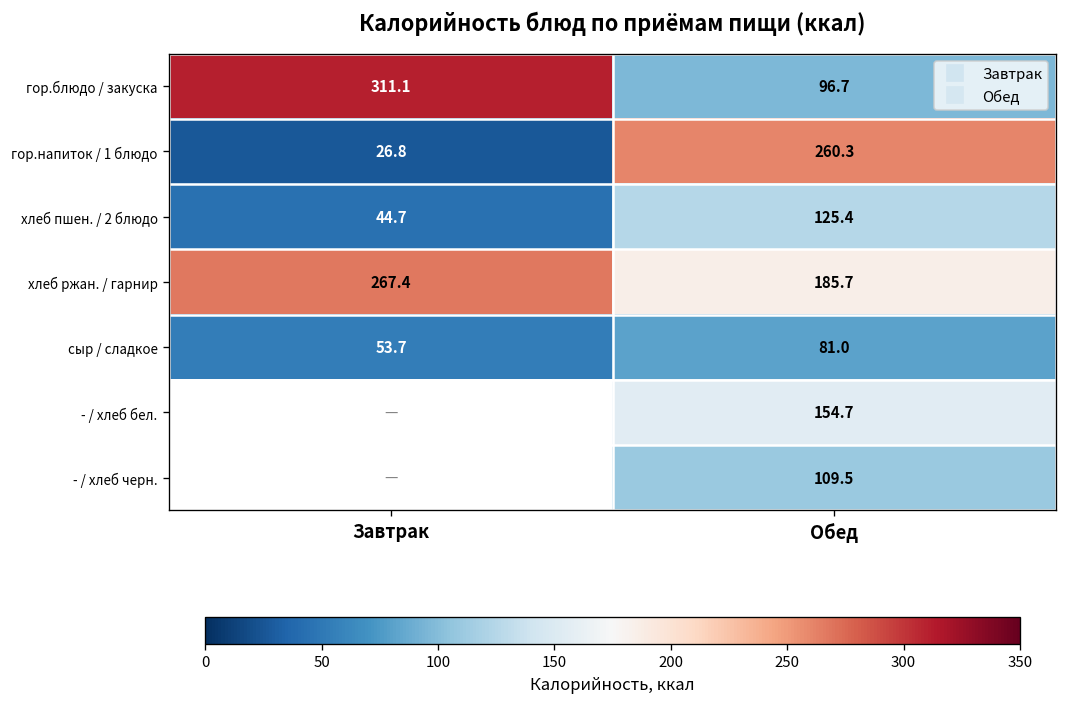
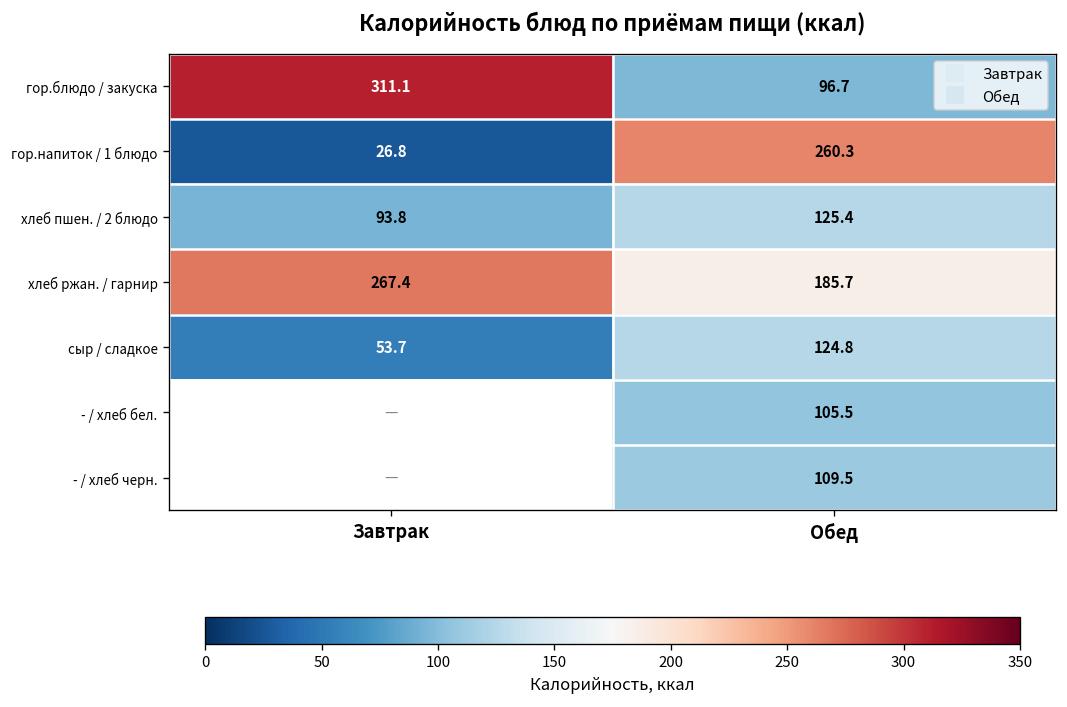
хлеб пшен. / 2 блюдо, Завтрак: 44.7 -> 93.8
сыр / сладкое, Обед: 81.0 -> 124.8
- / хлеб бел., Обед: 154.7 -> 105.5
